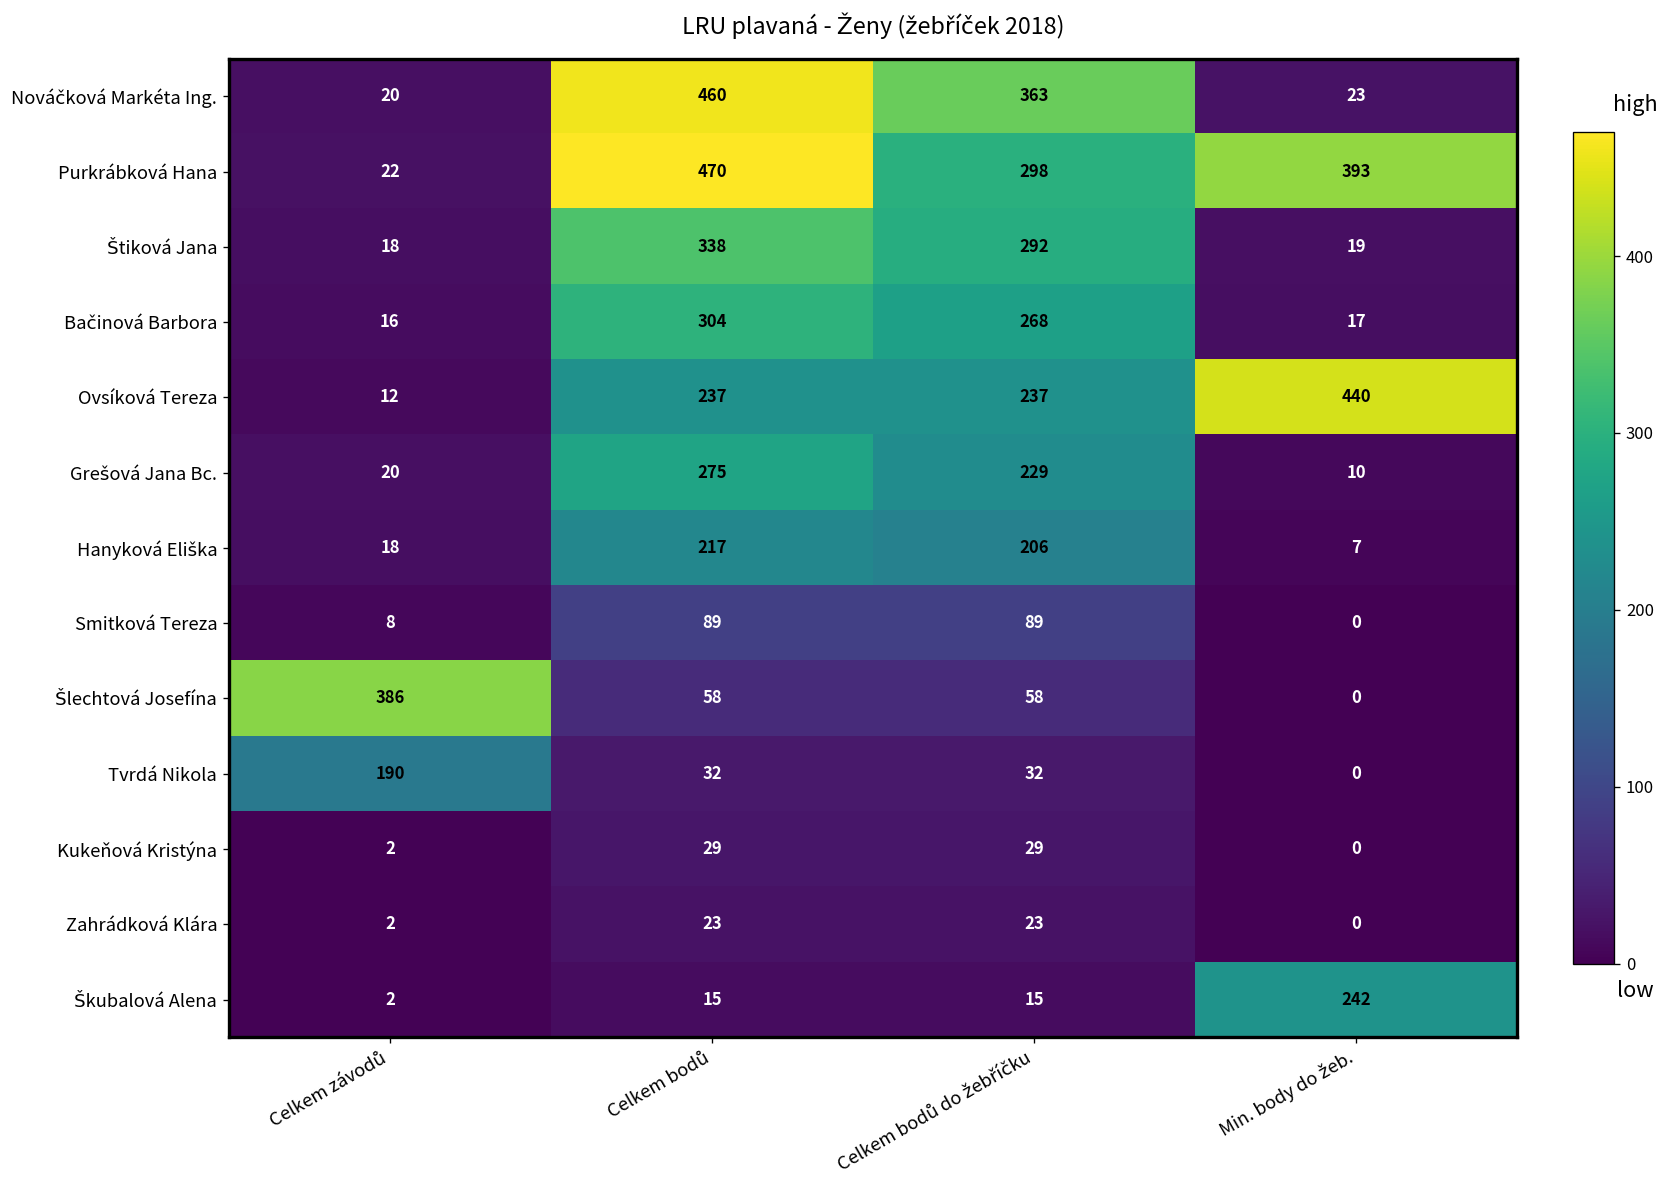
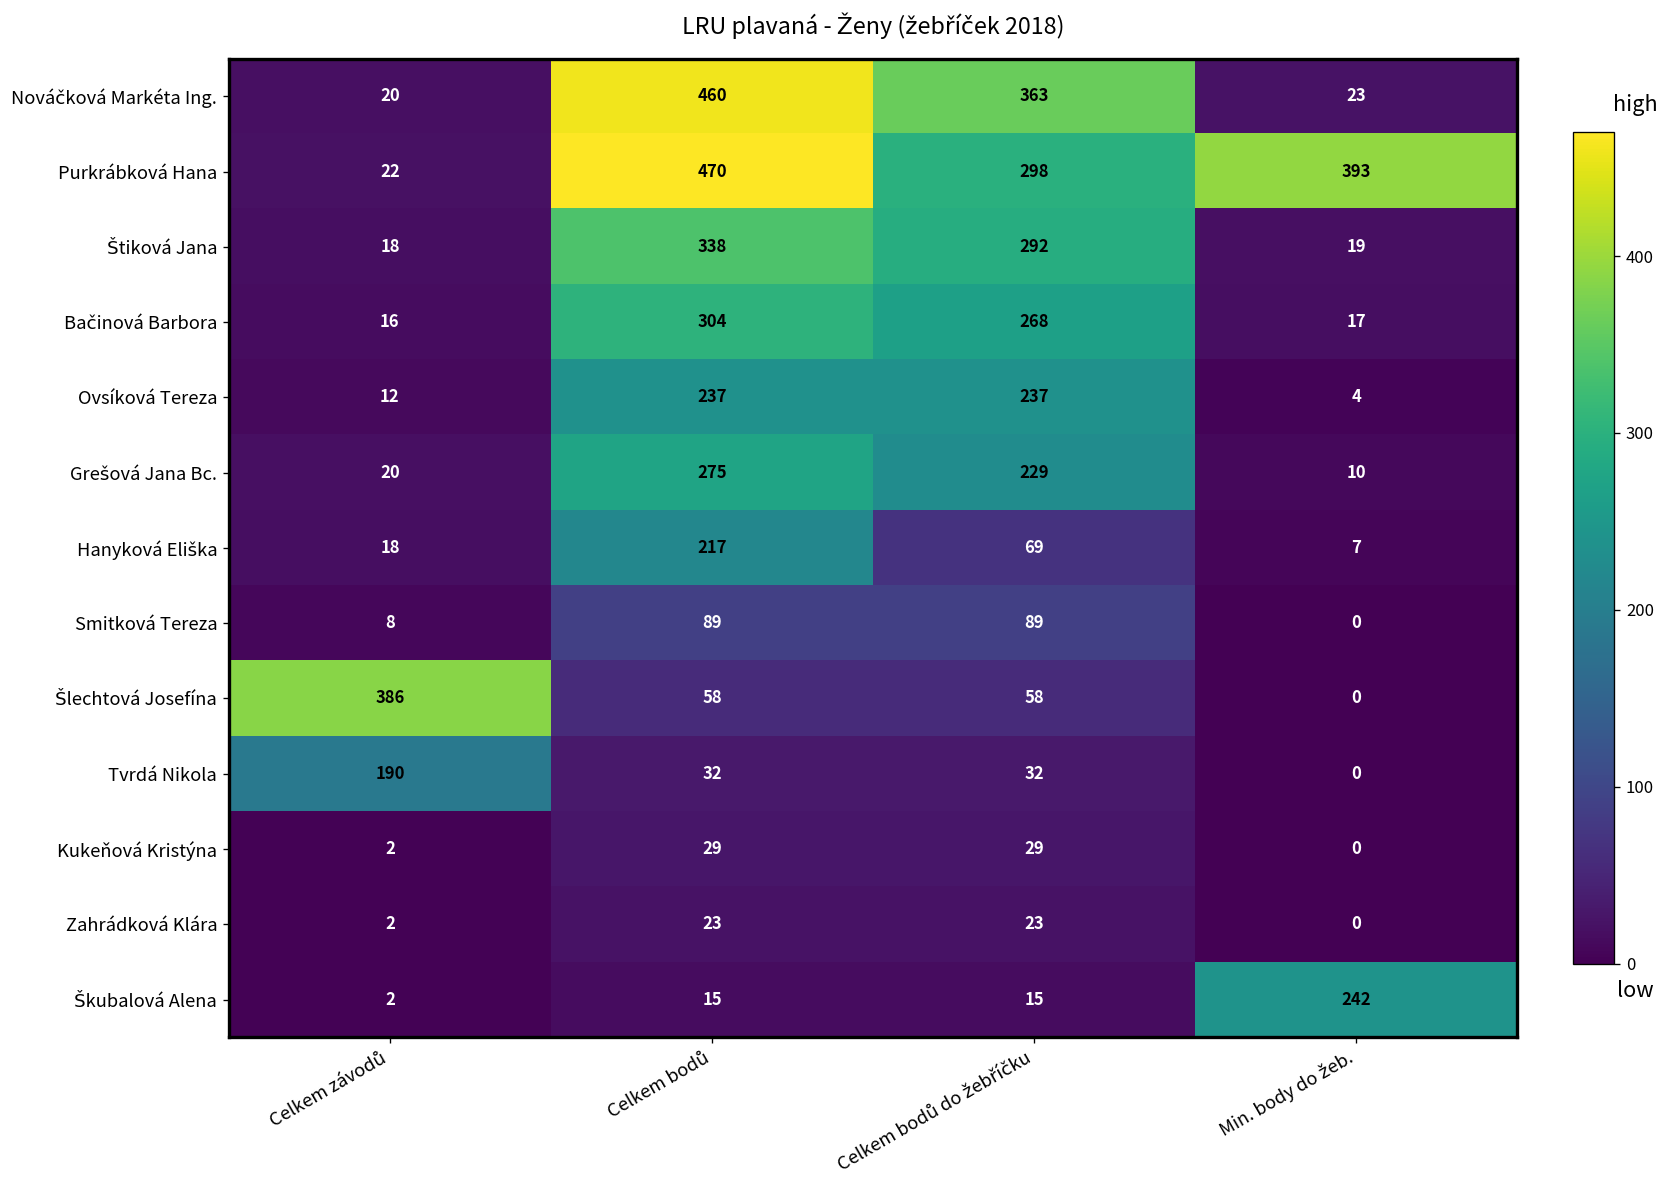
Ovsíková Tereza, Min. body do žeb.: 440 -> 4
Hanyková Eliška, Celkem bodů do žebříčku: 206 -> 69
